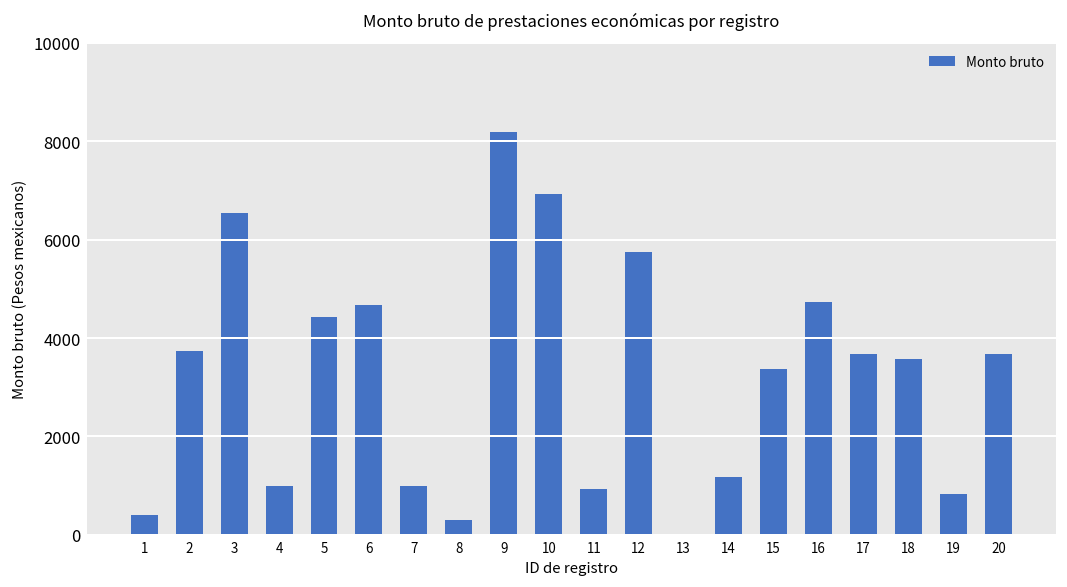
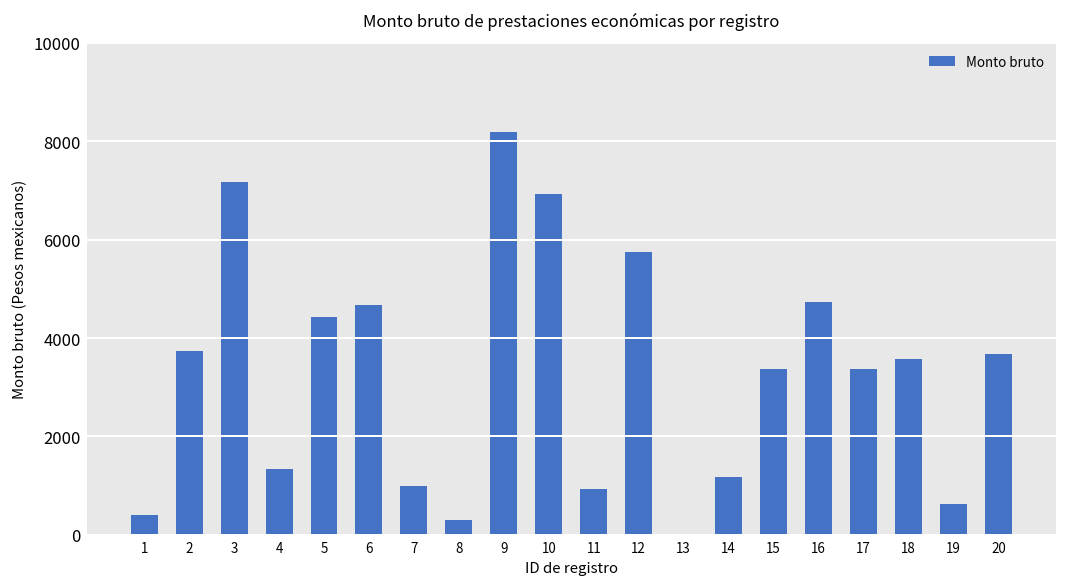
3: 6500 -> 7200
4: 1000 -> 1300
17: 3700 -> 3400
19: 800 -> 600
